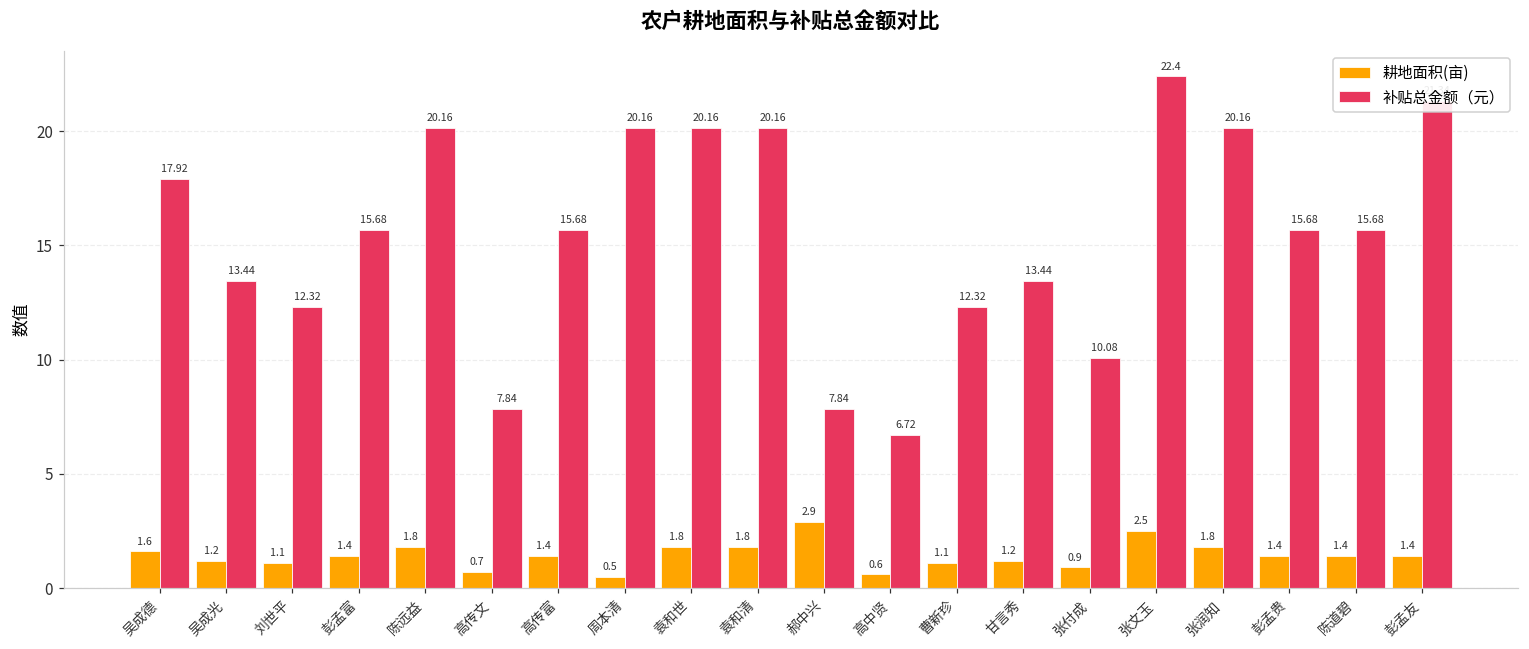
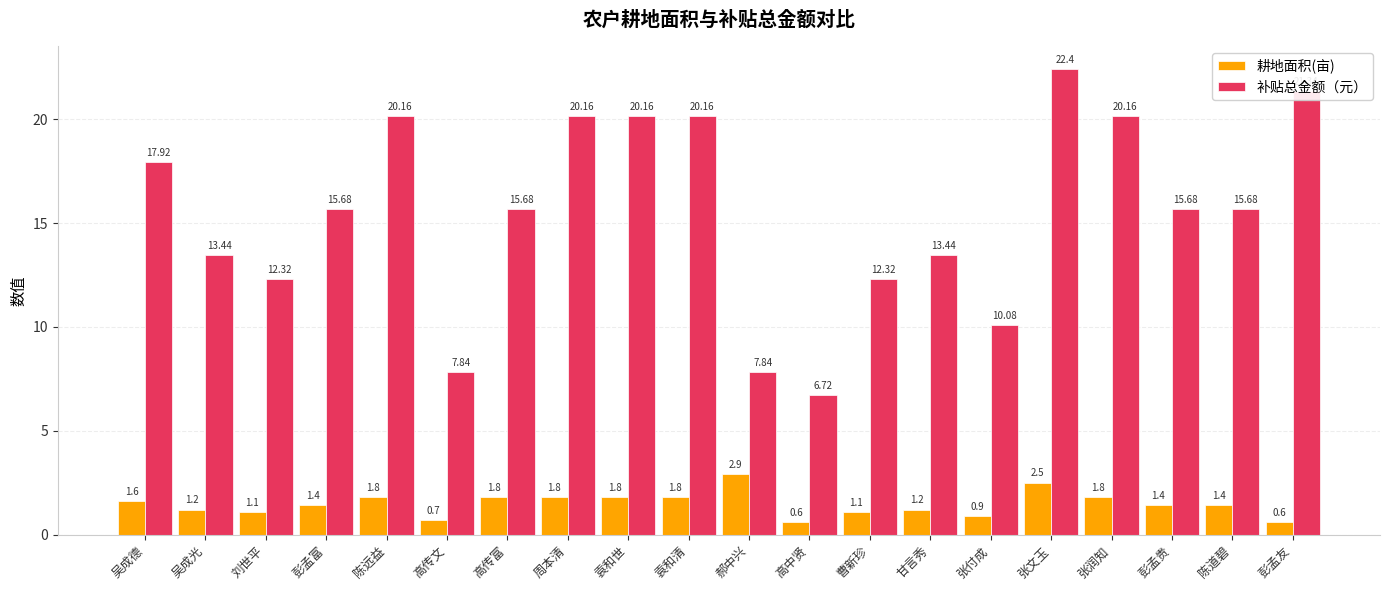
耕地面积(亩), 高传富: 1.4 -> 1.8
耕地面积(亩), 周本清: 0.5 -> 1.8
耕地面积(亩), 彭孟友: 1.4 -> 0.6
